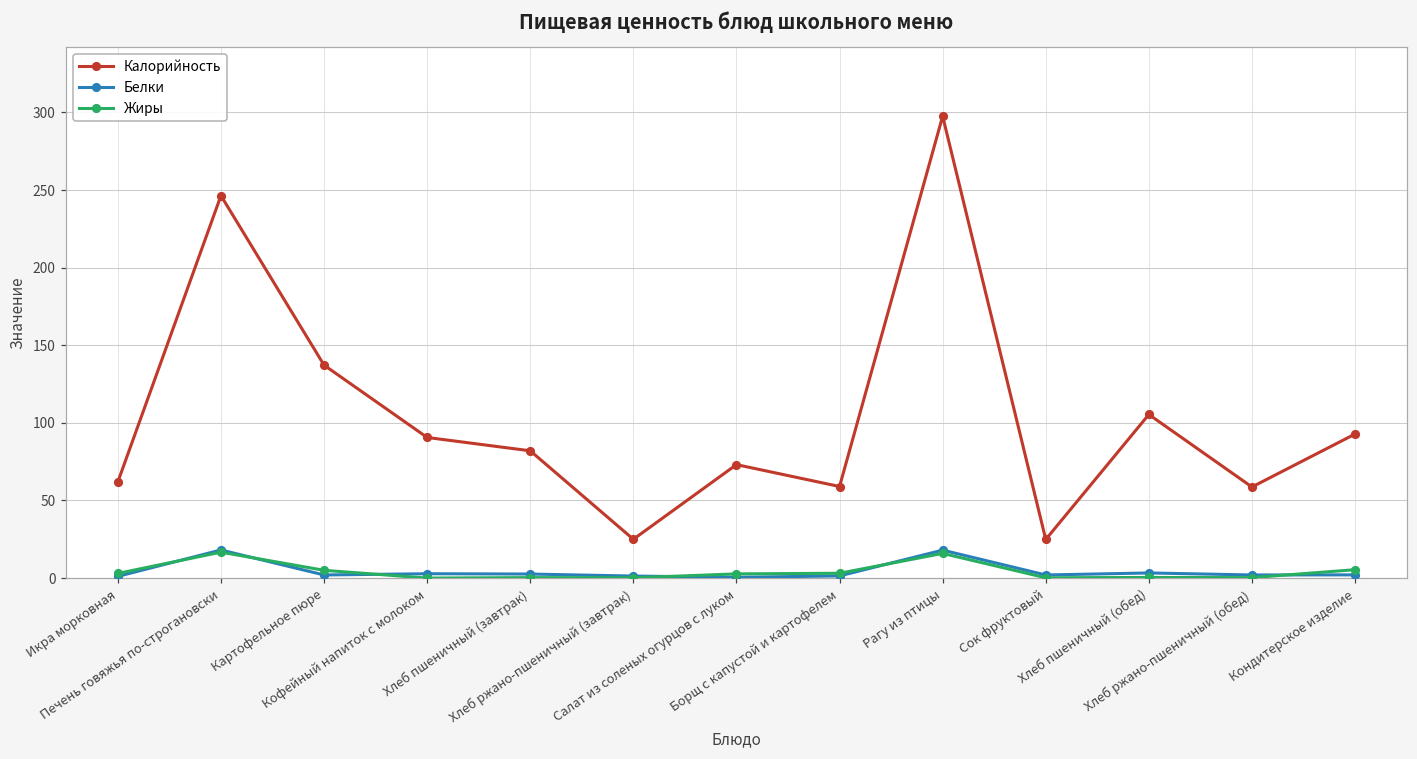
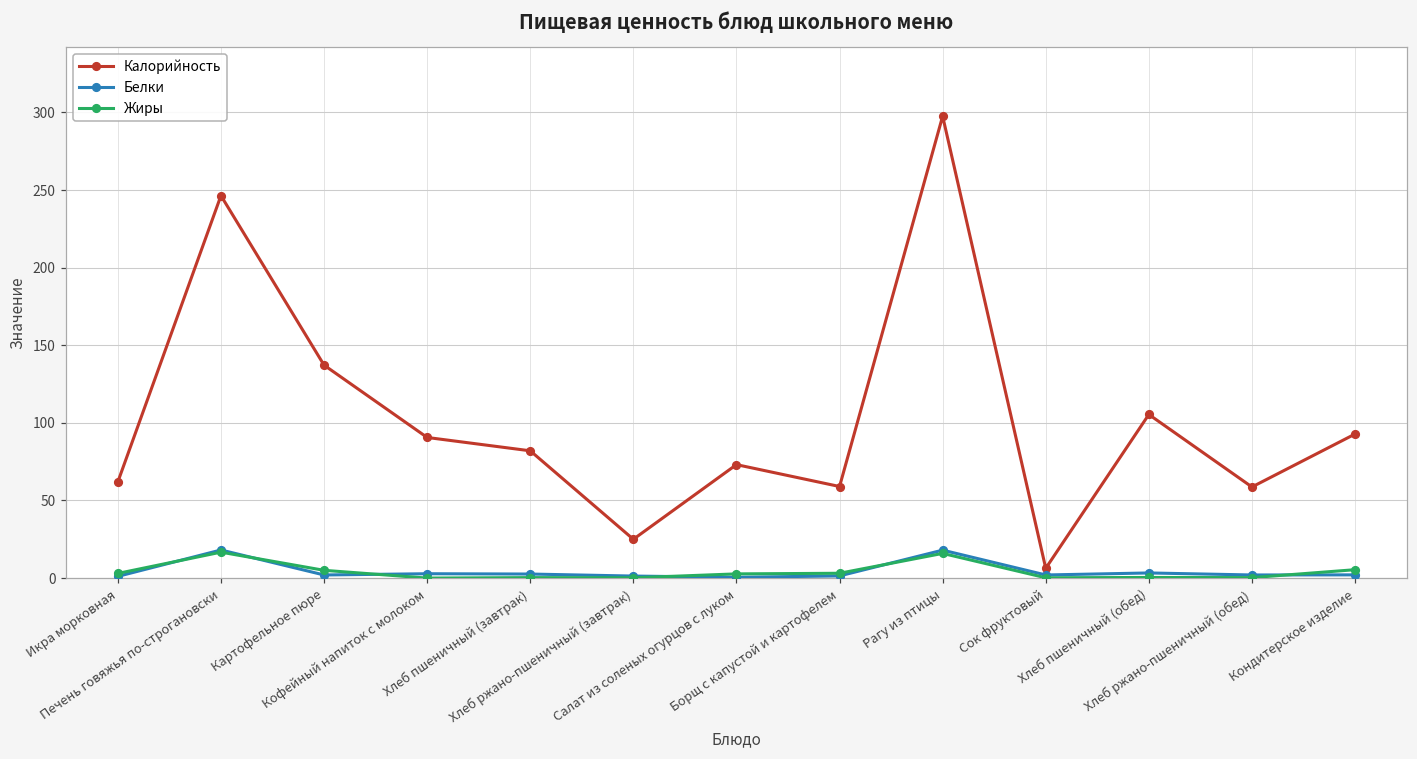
Калорийность, Сок фруктовый: 25 -> 6
